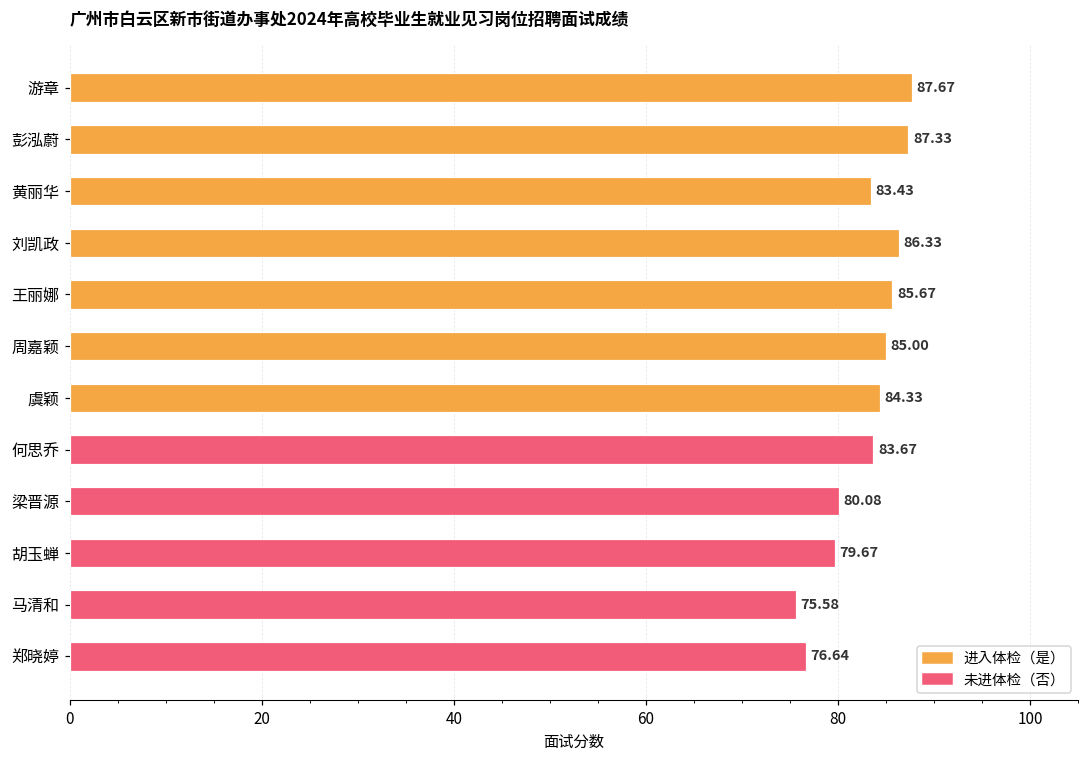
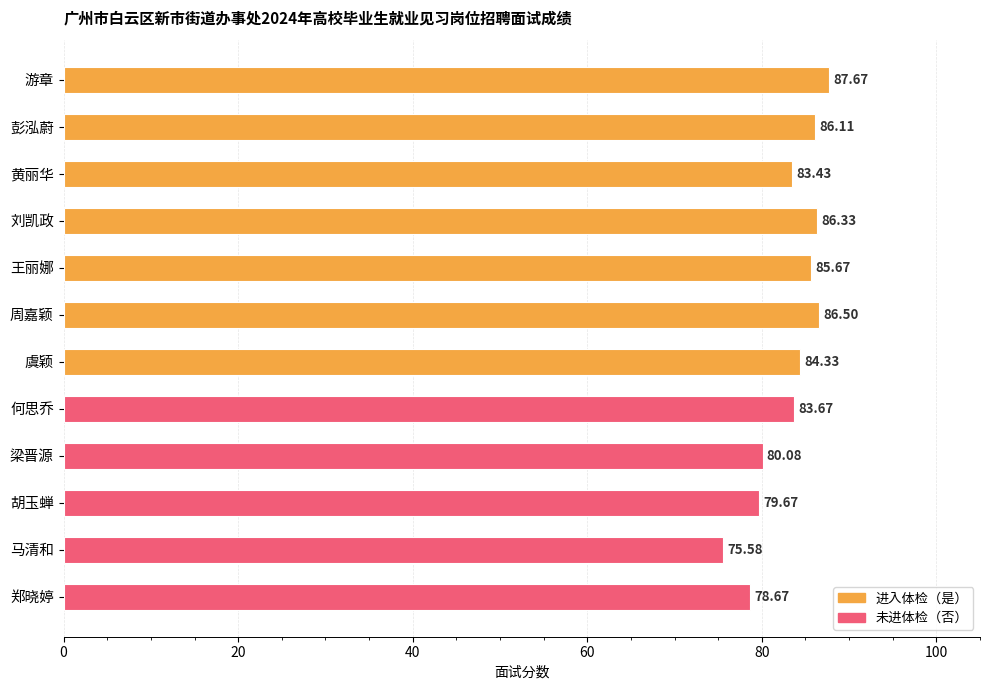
彭泓蔚: 87.33 -> 86.11
周嘉颖: 85.00 -> 86.50
郑晓婷: 76.64 -> 78.67
